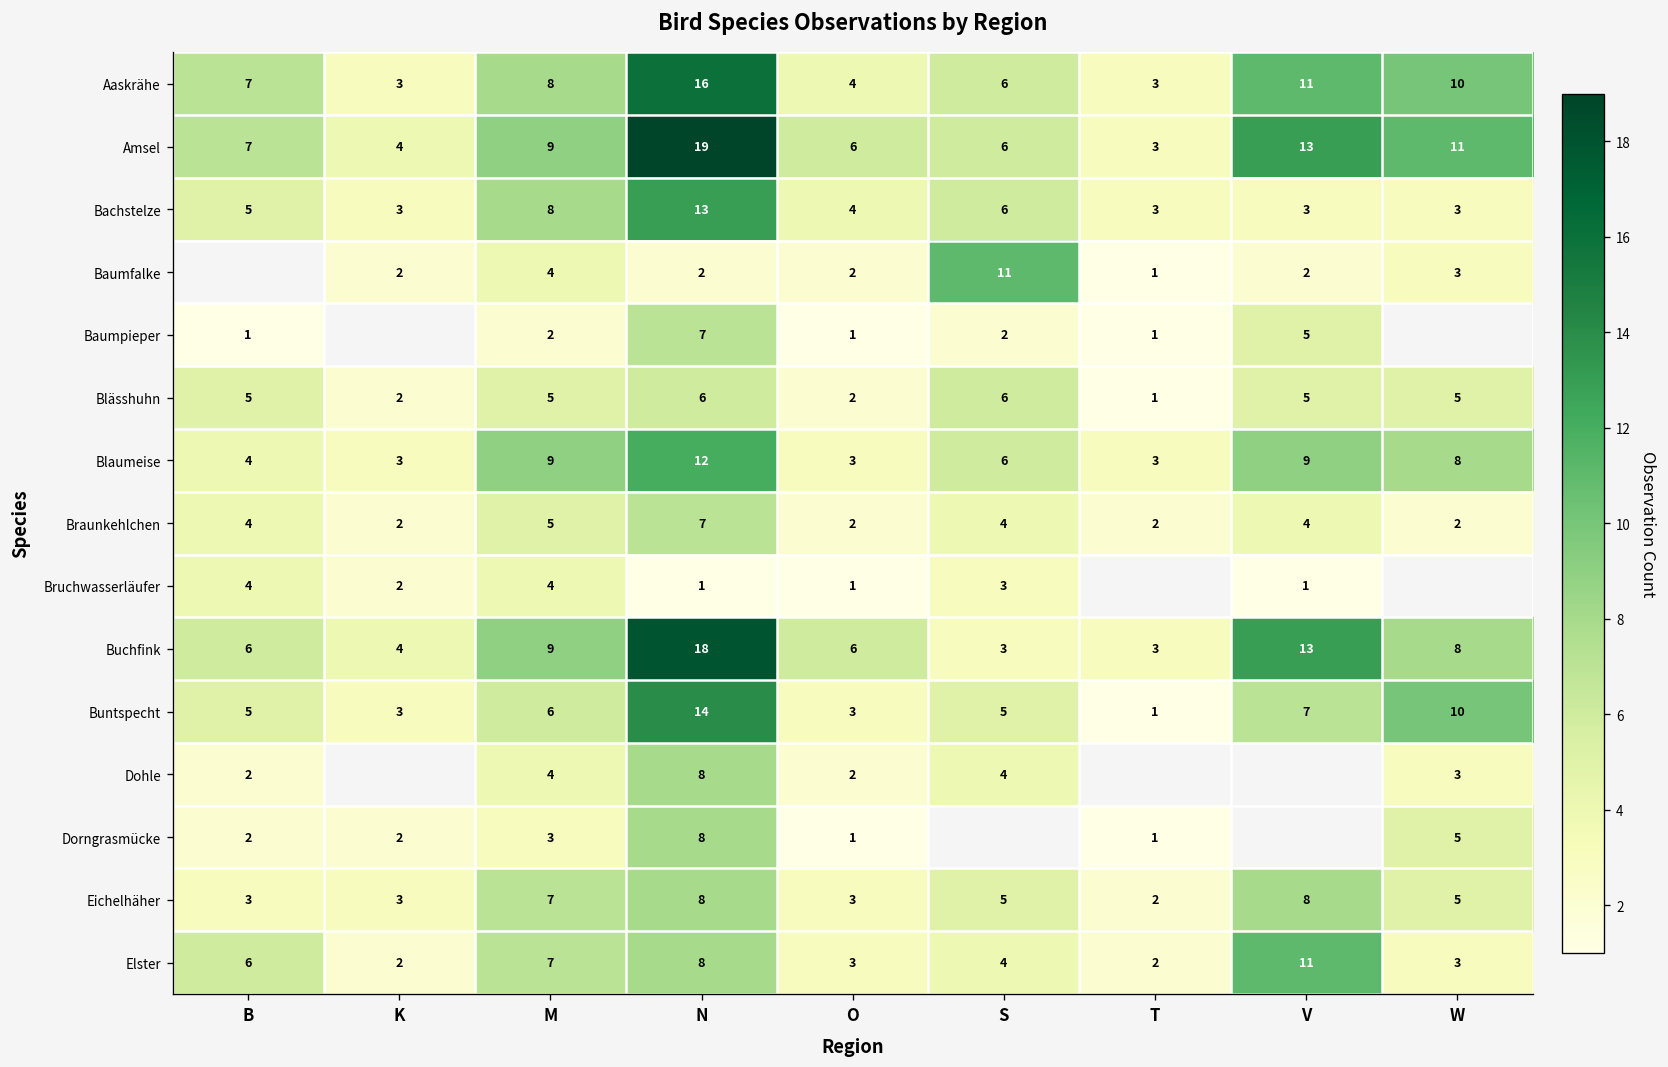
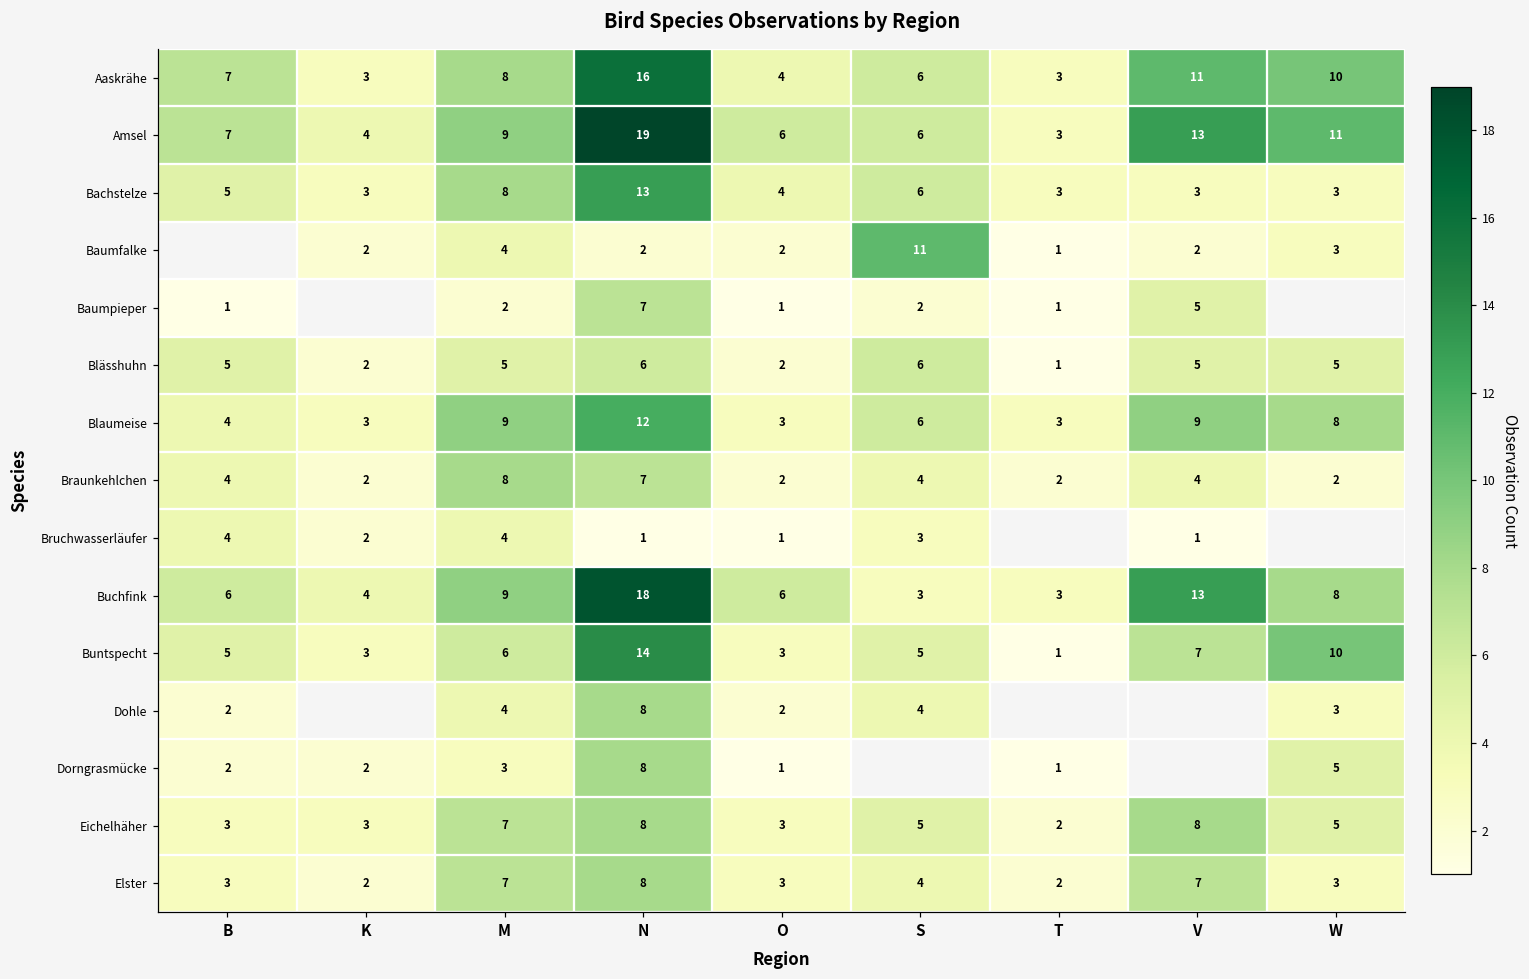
Braunkehlchen, M: 5 -> 8
Elster, B: 6 -> 3
Elster, V: 11 -> 7
